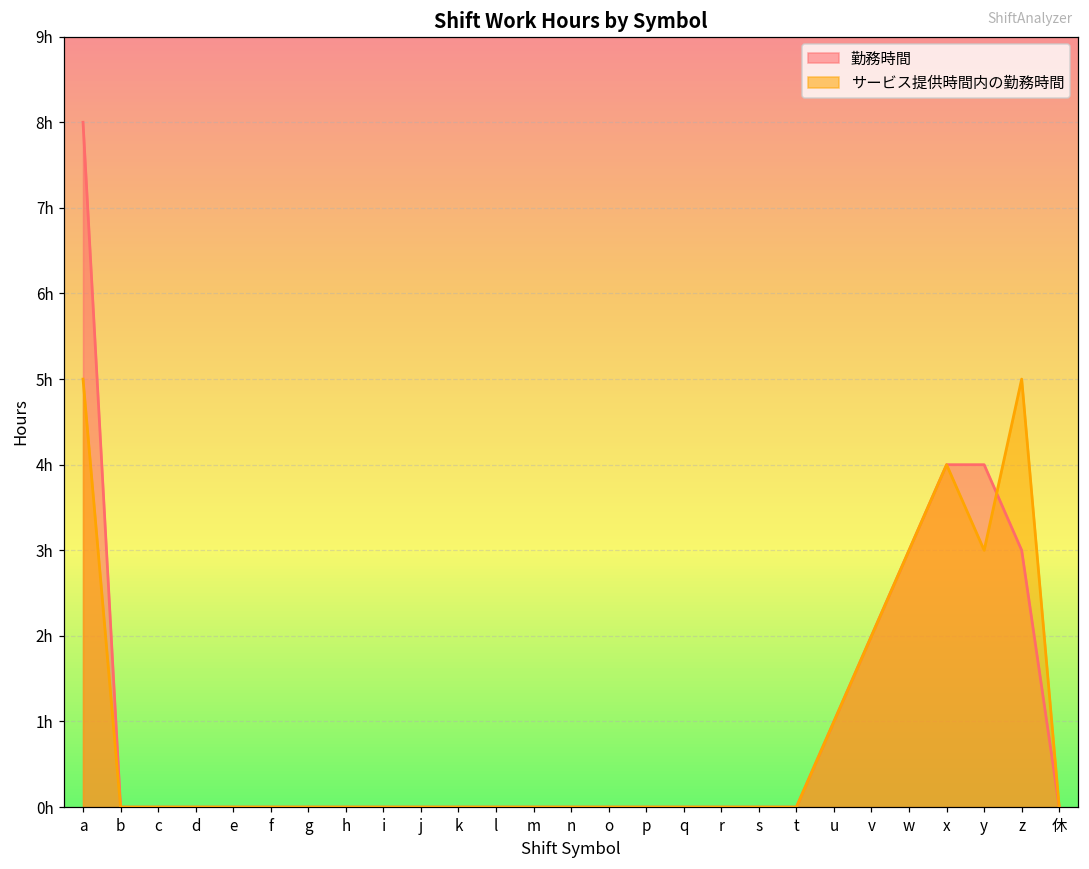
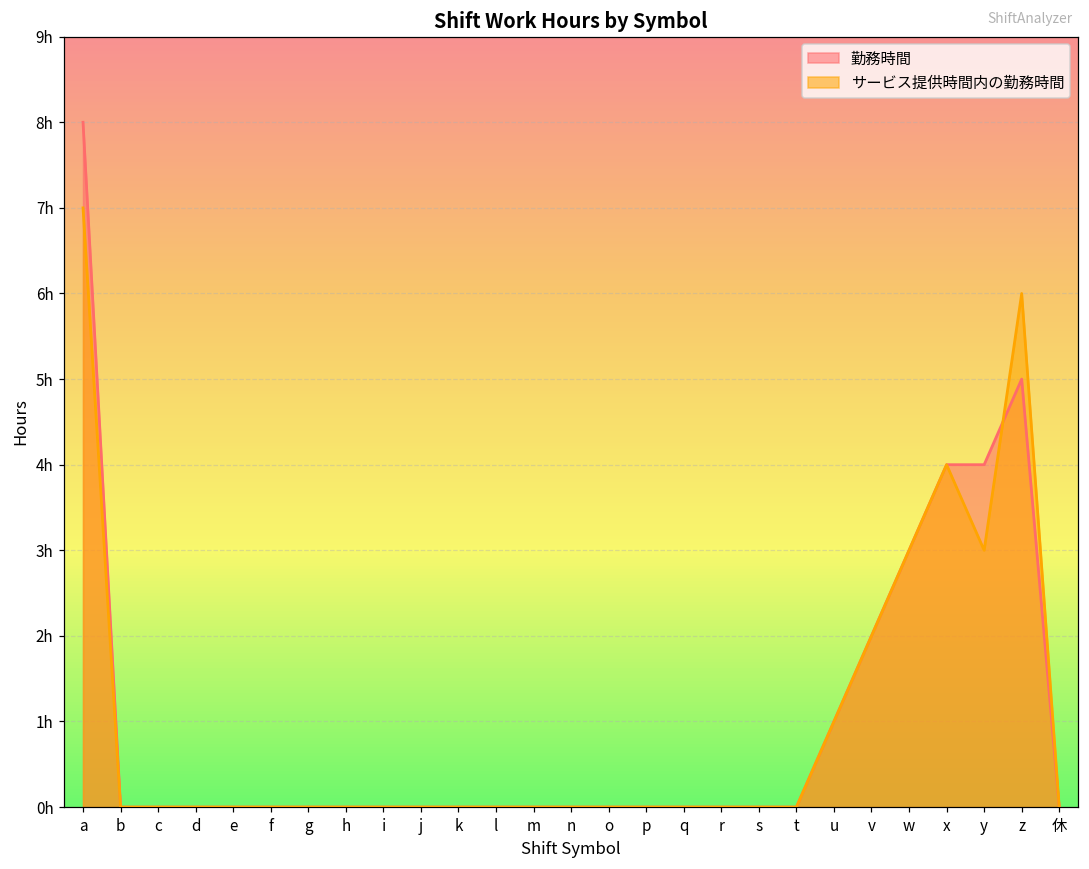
サービス提供時間内の勤務時間, a: 5h -> 7h
勤務時間, z: 3h -> 5h
サービス提供時間内の勤務時間, z: 5h -> 6h
